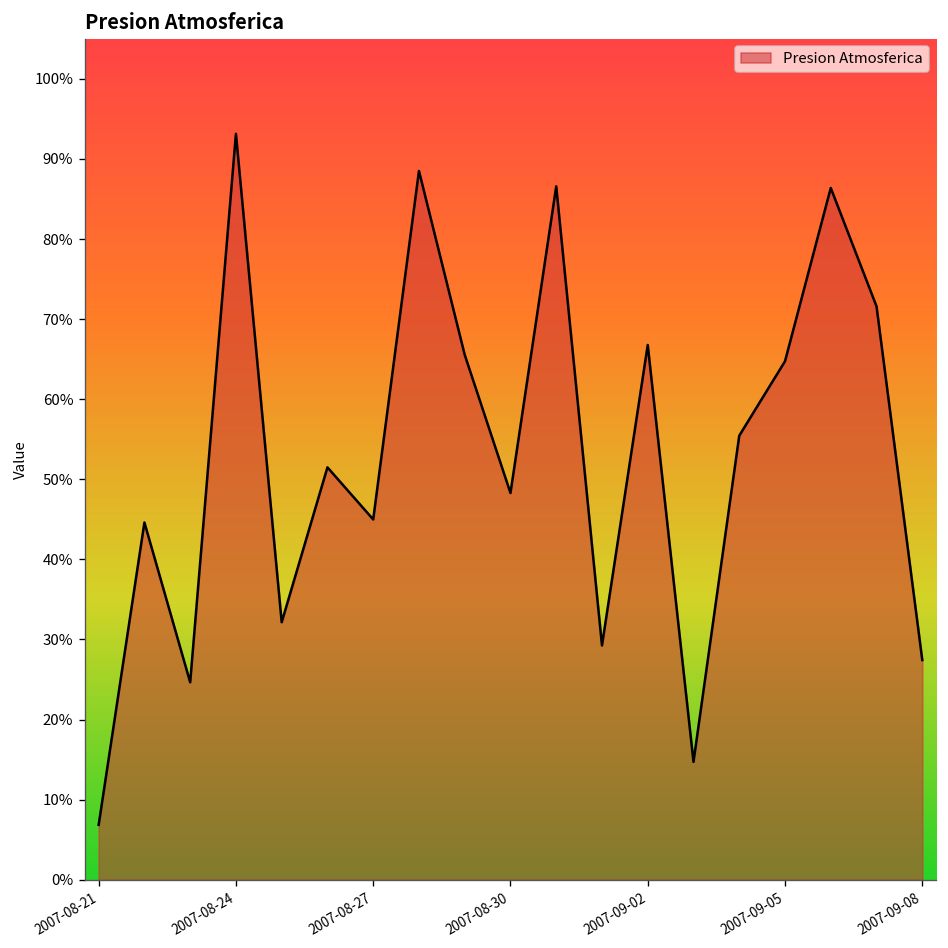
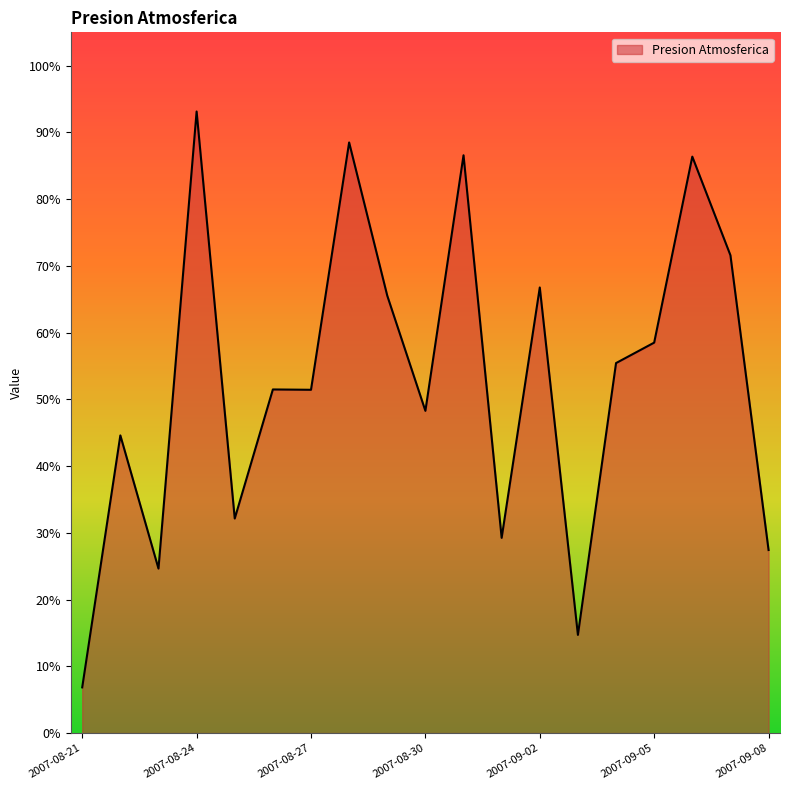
2007-08-27: 45% -> 51%
2007-09-05: 65% -> 59%
